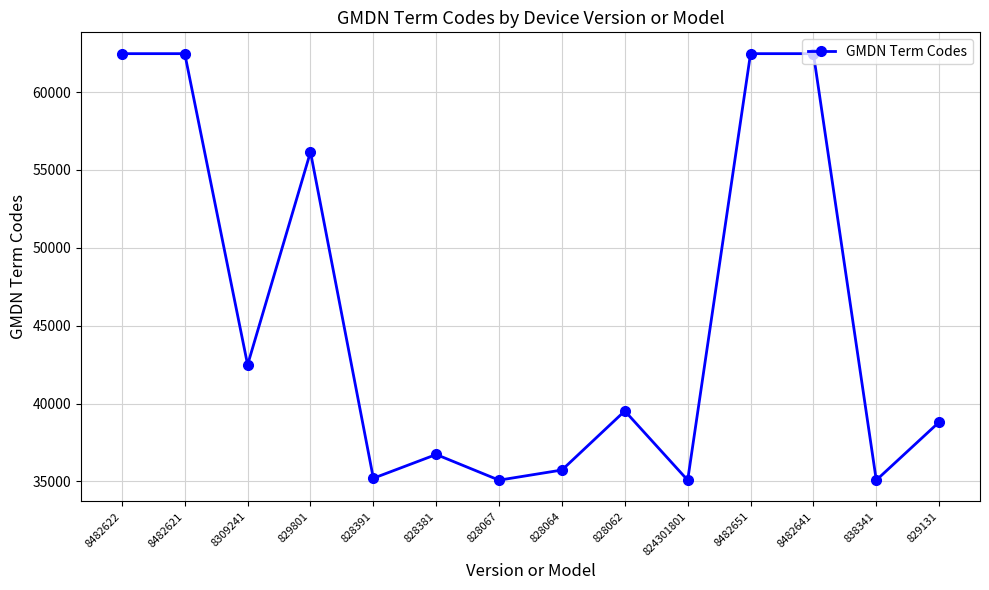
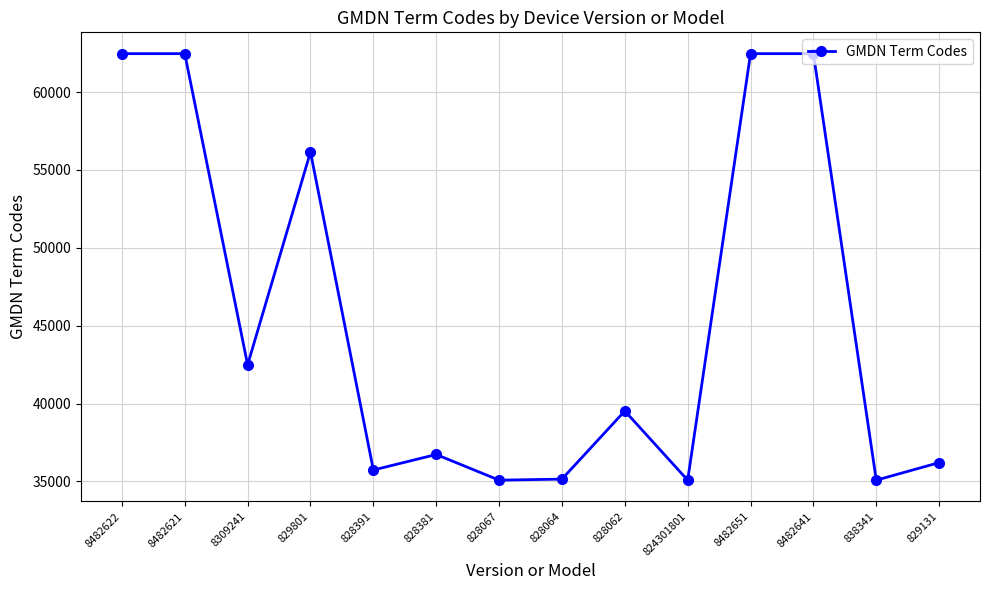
828391: 35200 -> 35700
828064: 35700 -> 35100
829131: 38800 -> 36200
